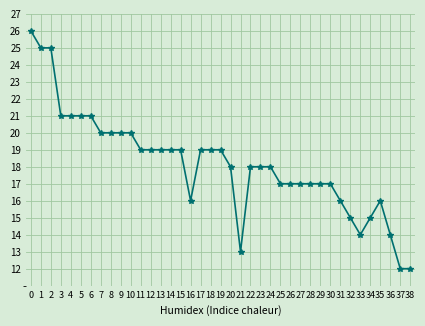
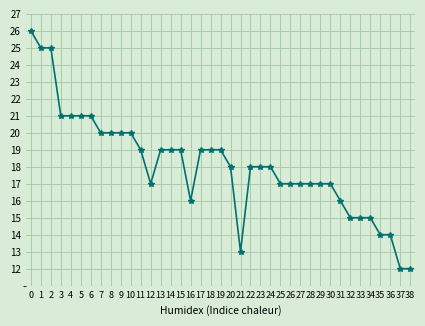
12: 19 -> 17
33: 14 -> 15
35: 16 -> 14
